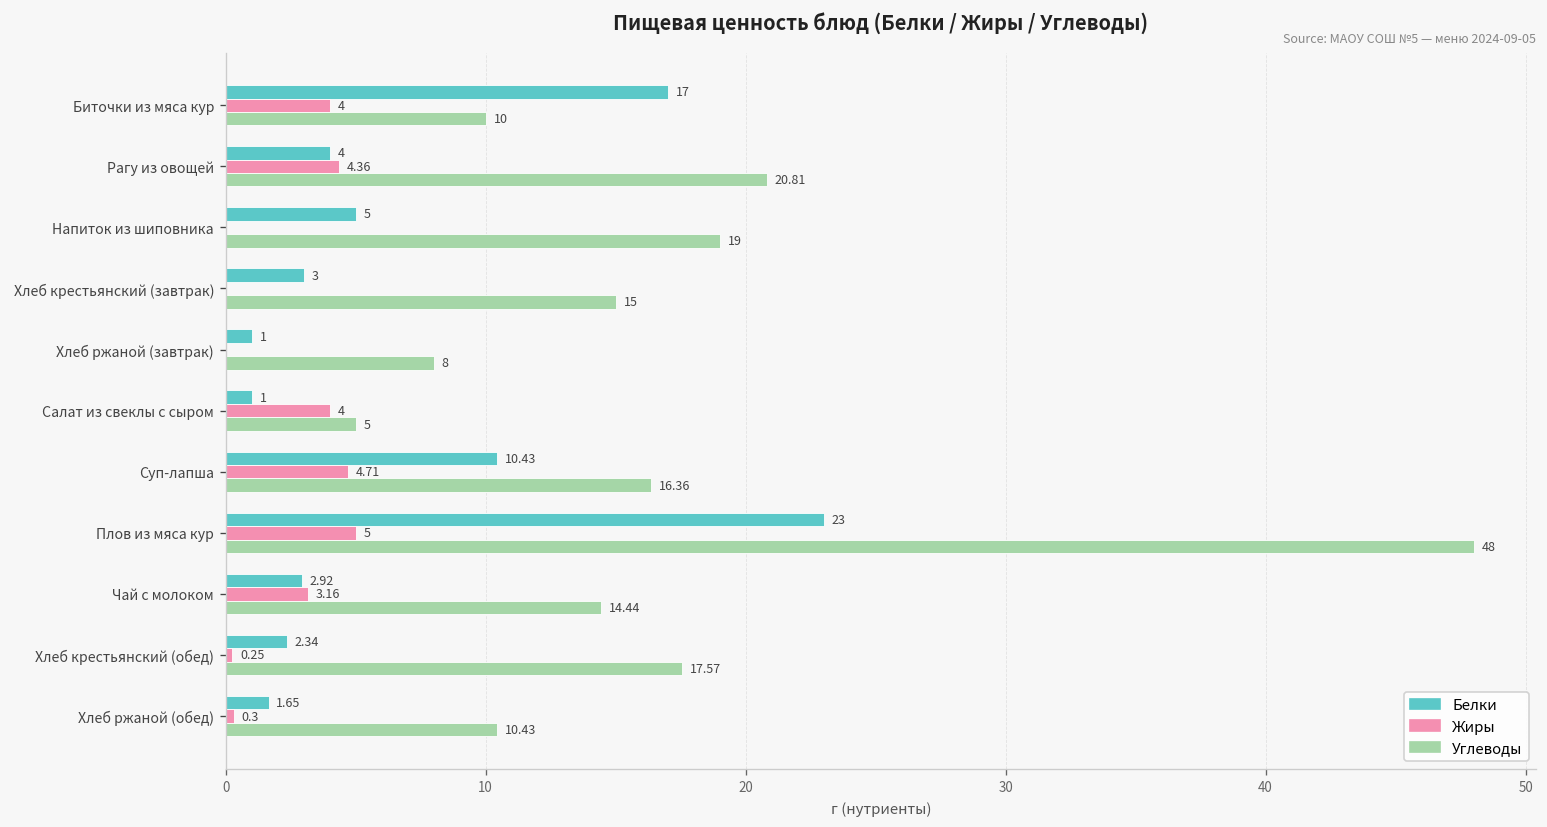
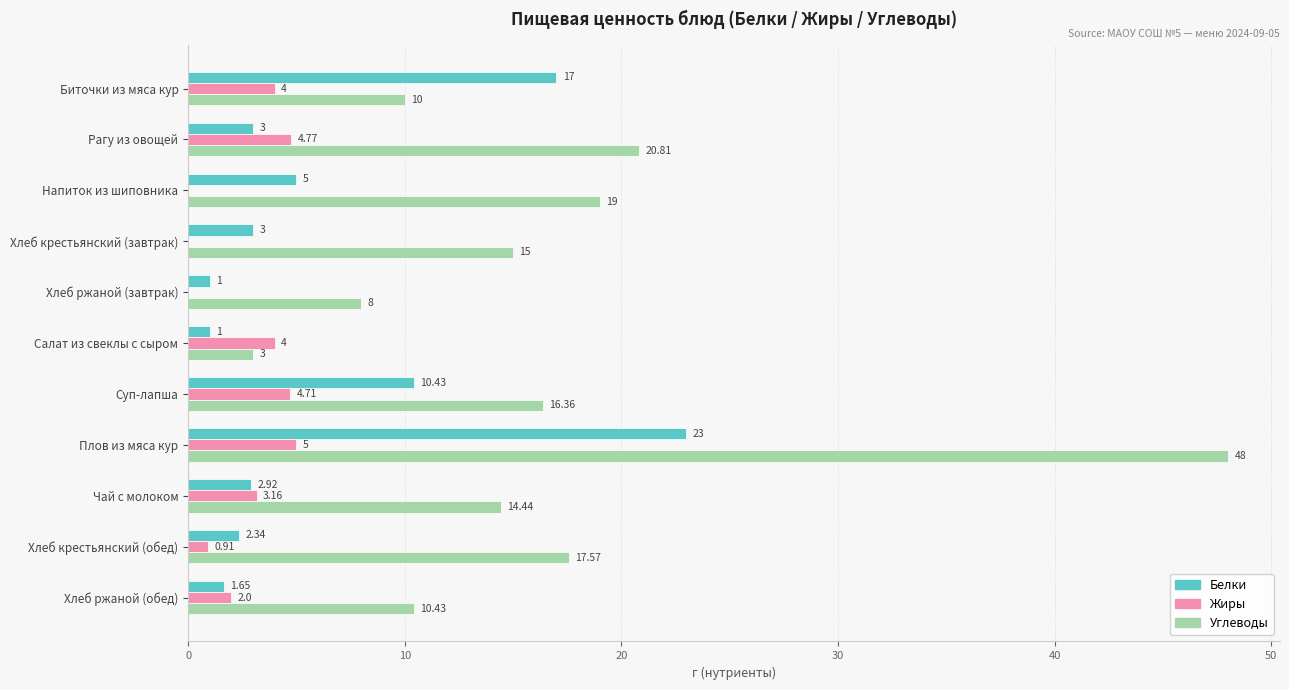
Белки, Рагу из овощей: 4 -> 3
Жиры, Рагу из овощей: 4.36 -> 4.77
Углеводы, Салат из свеклы с сыром: 5 -> 3
Жиры, Хлеб крестьянский (обед): 0.25 -> 0.91
Жиры, Хлеб ржаной (обед): 0.3 -> 2.0
